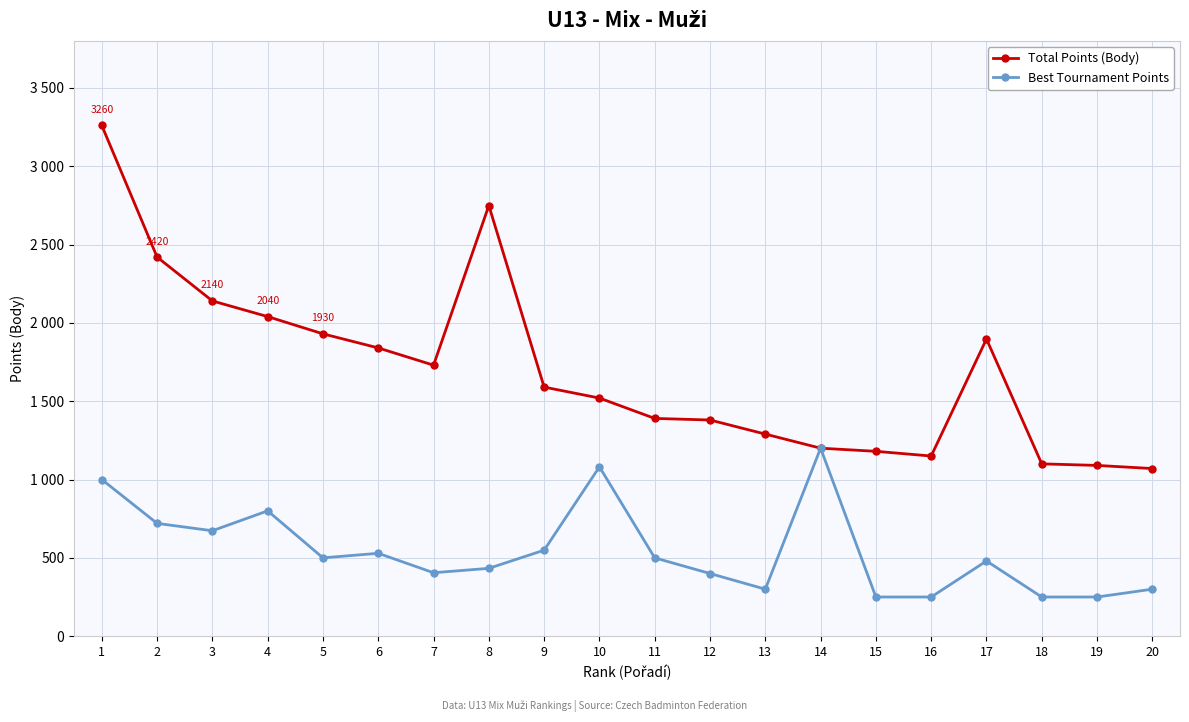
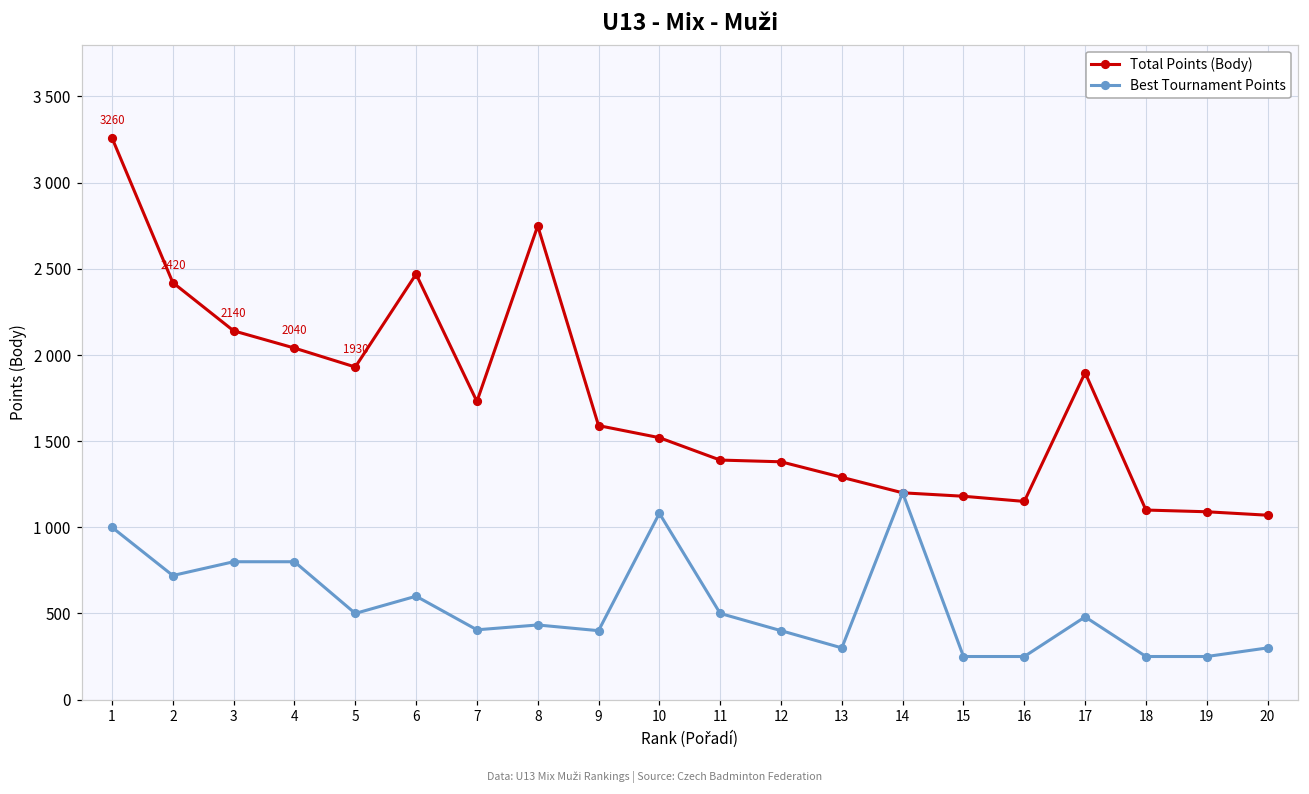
Best Tournament Points, 3: 670 -> 800
Total Points (Body), 6: 1840 -> 2470
Best Tournament Points, 6: 530 -> 600
Best Tournament Points, 9: 550 -> 400
